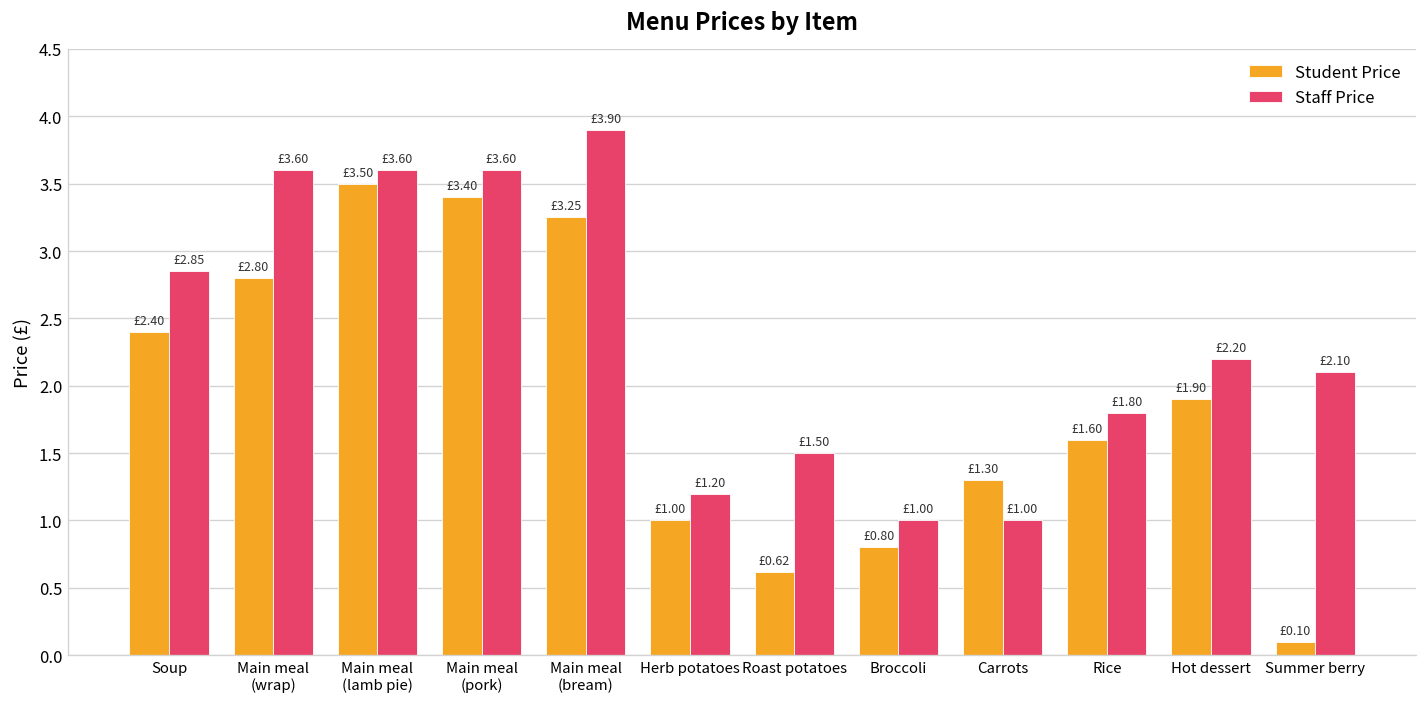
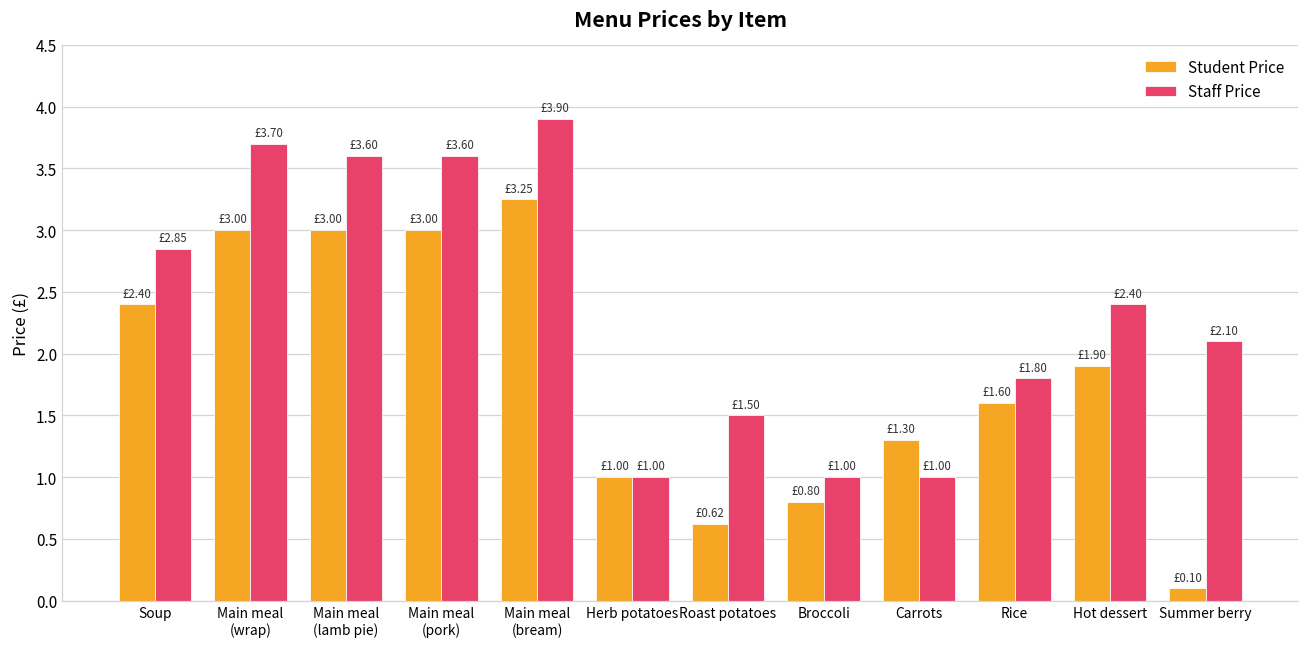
Student Price, Main meal (wrap): £2.80 -> £3.00
Staff Price, Main meal (wrap): £3.60 -> £3.70
Student Price, Main meal (lamb pie): £3.50 -> £3.00
Student Price, Main meal (pork): £3.40 -> £3.00
Staff Price, Herb potatoes: £1.20 -> £1.00
Staff Price, Hot dessert: £2.20 -> £2.40
